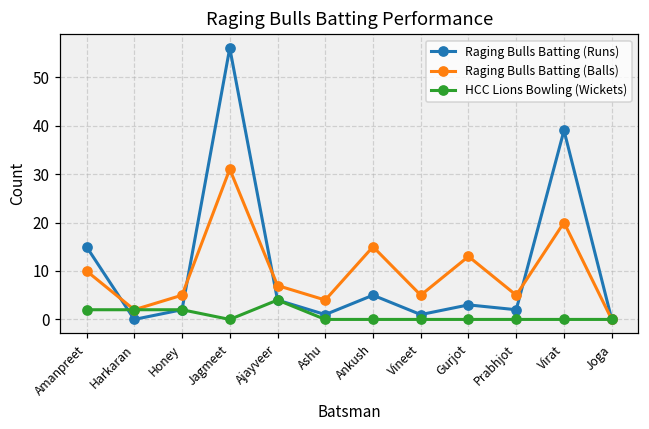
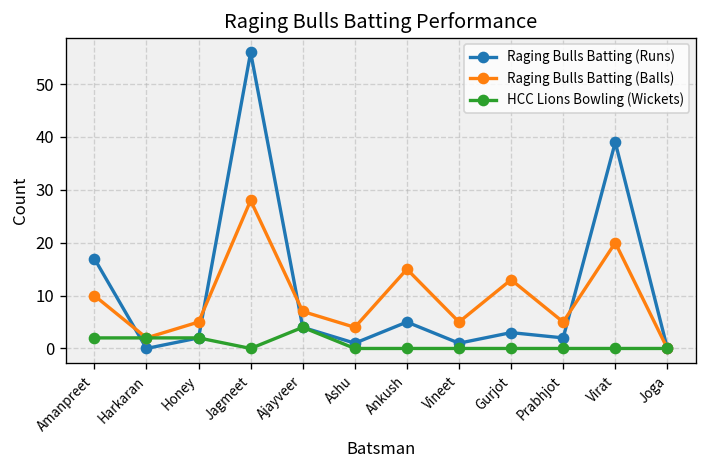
Raging Bulls Batting (Runs), Amanpreet: 15 -> 17
Raging Bulls Batting (Balls), Jagmeet: 31 -> 28
